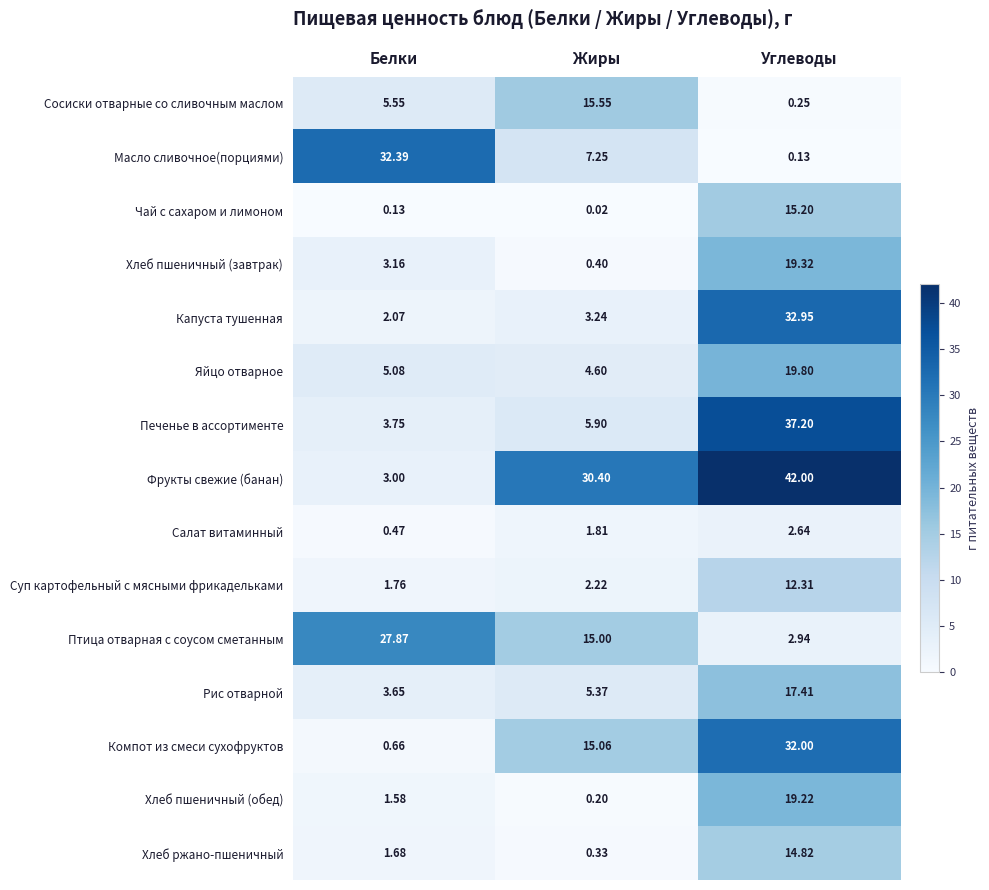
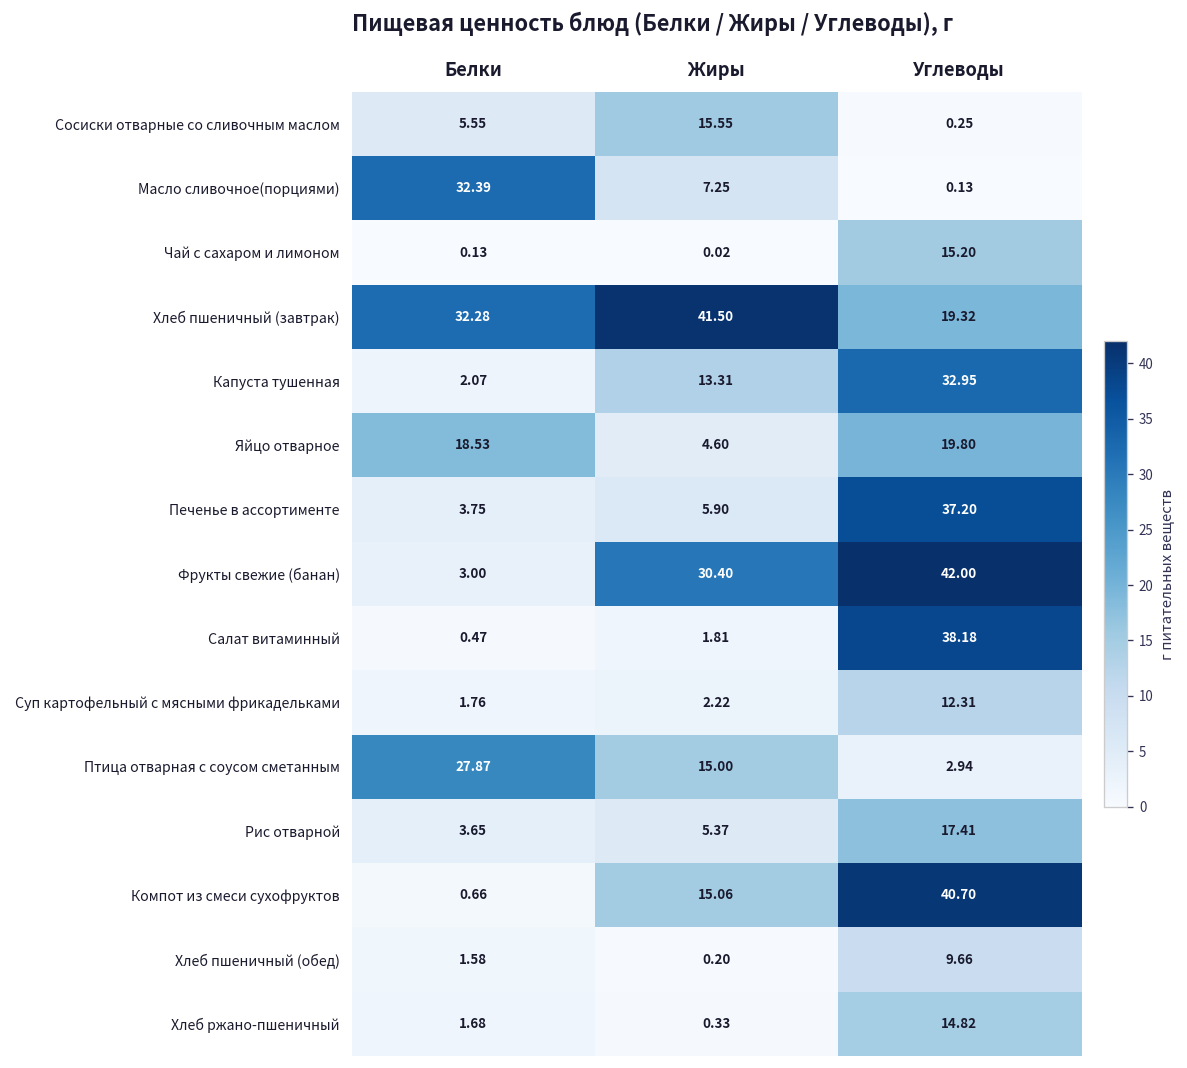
Хлеб пшеничный (завтрак), Белки: 3.16 -> 32.28
Хлеб пшеничный (завтрак), Жиры: 0.40 -> 41.50
Капуста тушенная, Жиры: 3.24 -> 13.31
Яйцо отварное, Белки: 5.08 -> 18.53
Салат витаминный, Углеводы: 2.64 -> 38.18
Компот из смеси сухофруктов, Углеводы: 32.00 -> 40.70
Хлеб пшеничный (обед), Углеводы: 19.22 -> 9.66
